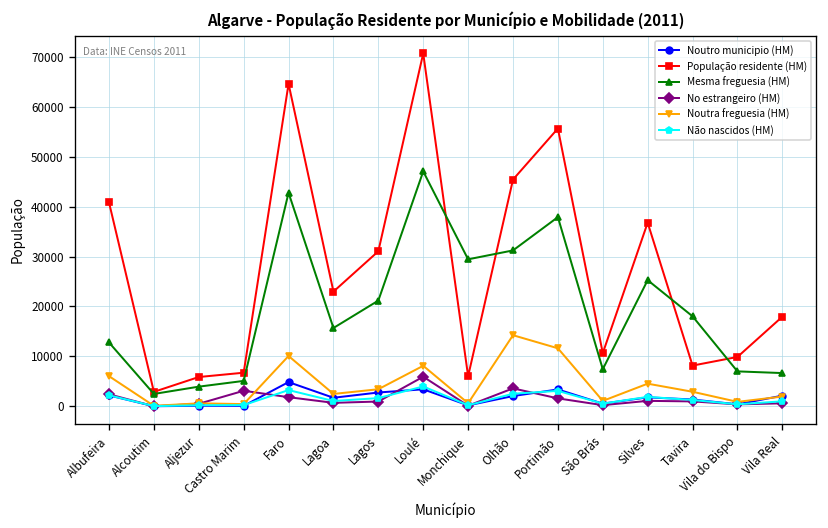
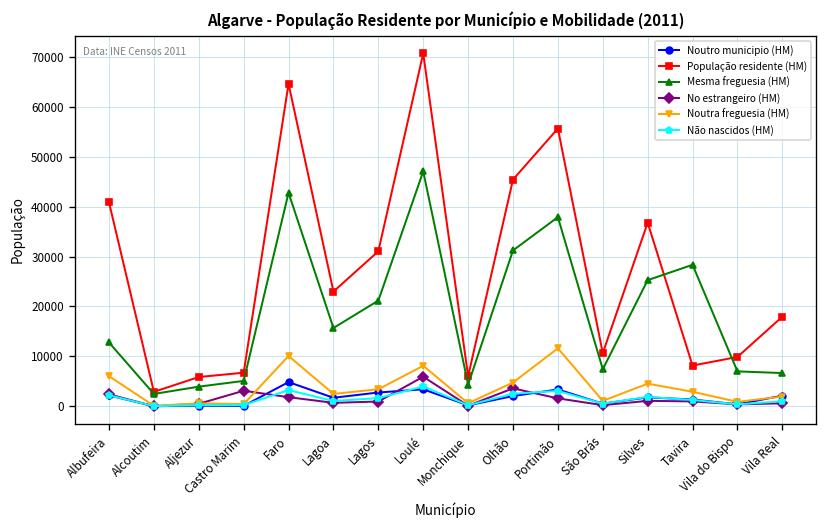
Mesma freguesia (HM), Monchique: 29000 -> 4000
Noutra freguesia (HM), Olhão: 14000 -> 5000
Mesma freguesia (HM), Tavira: 18000 -> 28000
